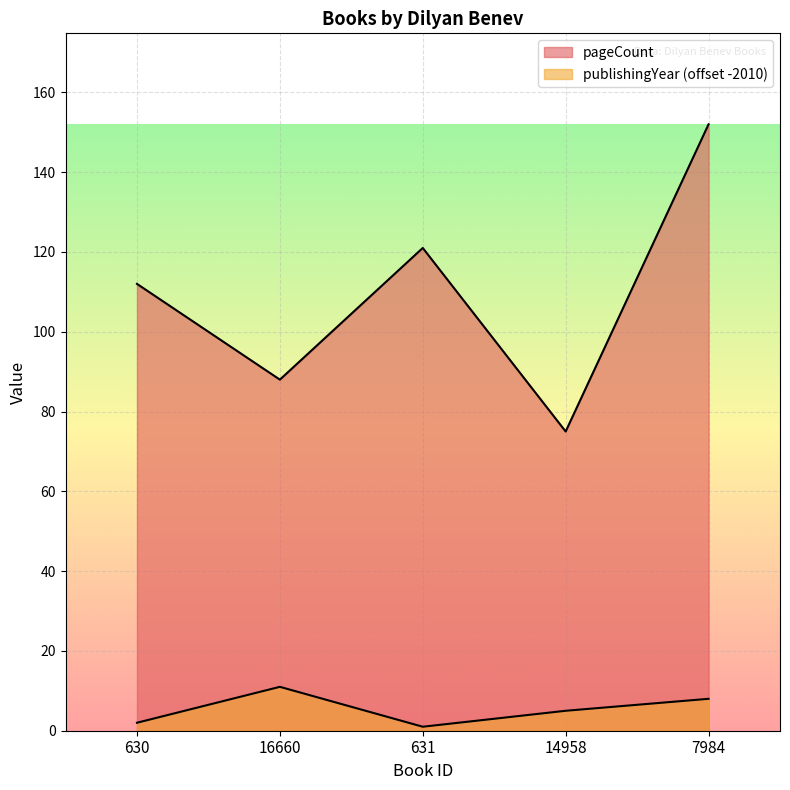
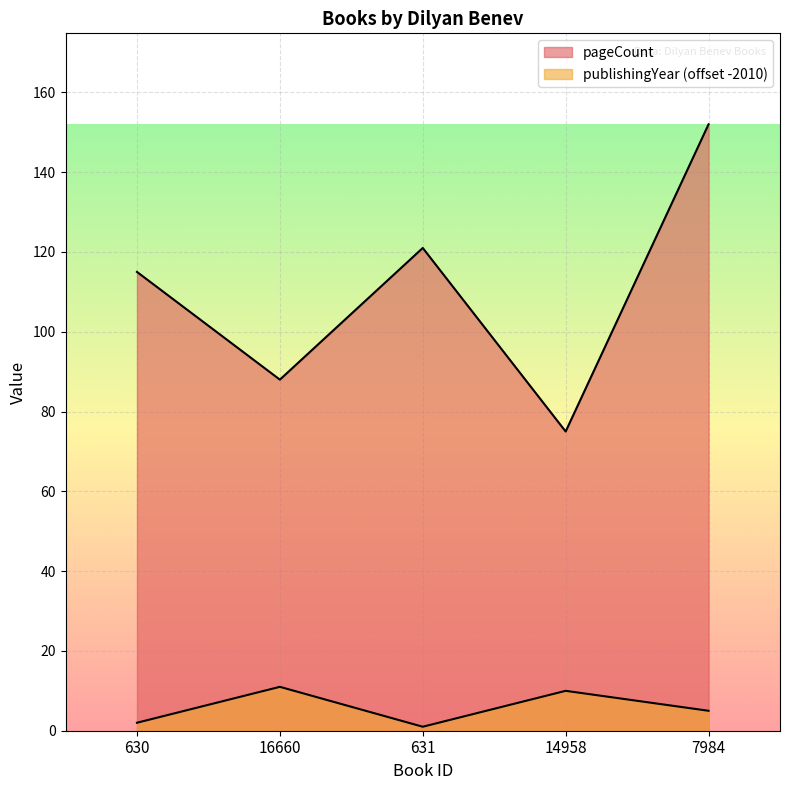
pageCount, 630: 112 -> 115
publishingYear (offset -2010), 14958: 5 -> 10
publishingYear (offset -2010), 7984: 8 -> 5
